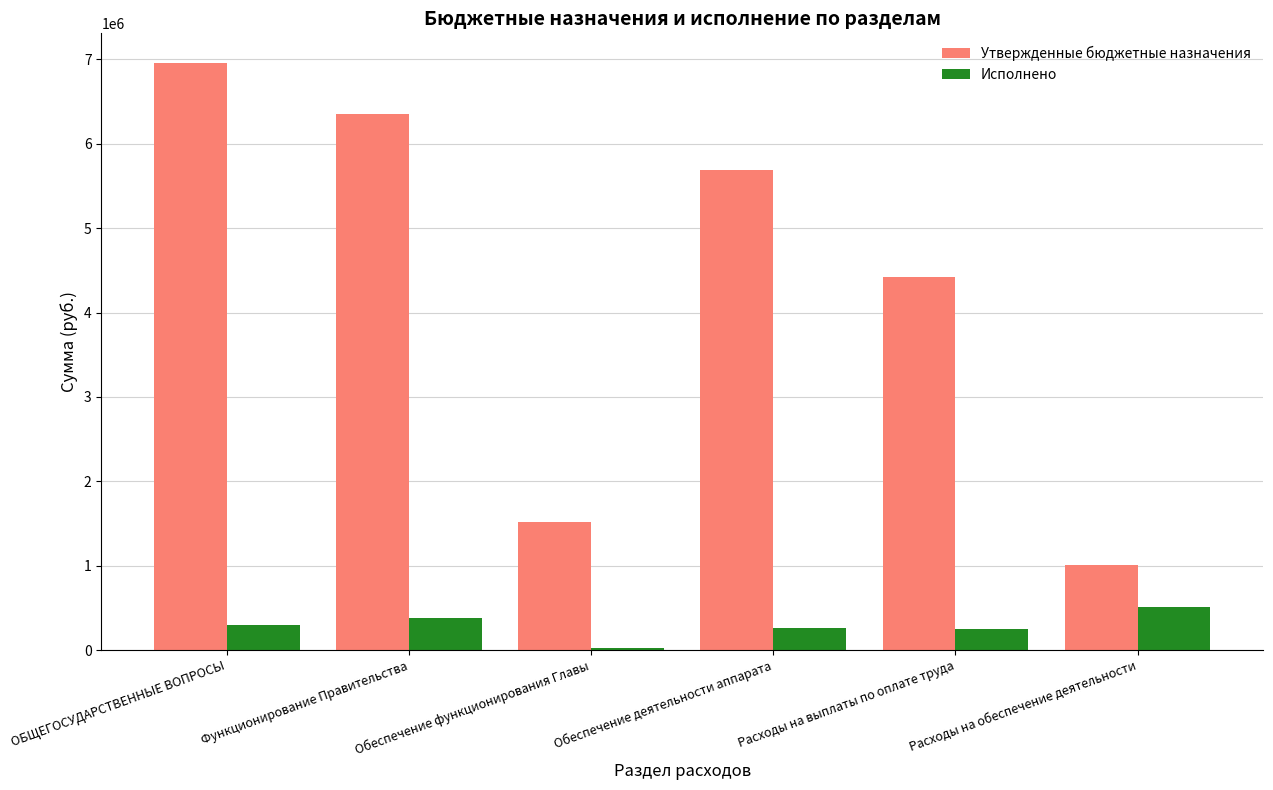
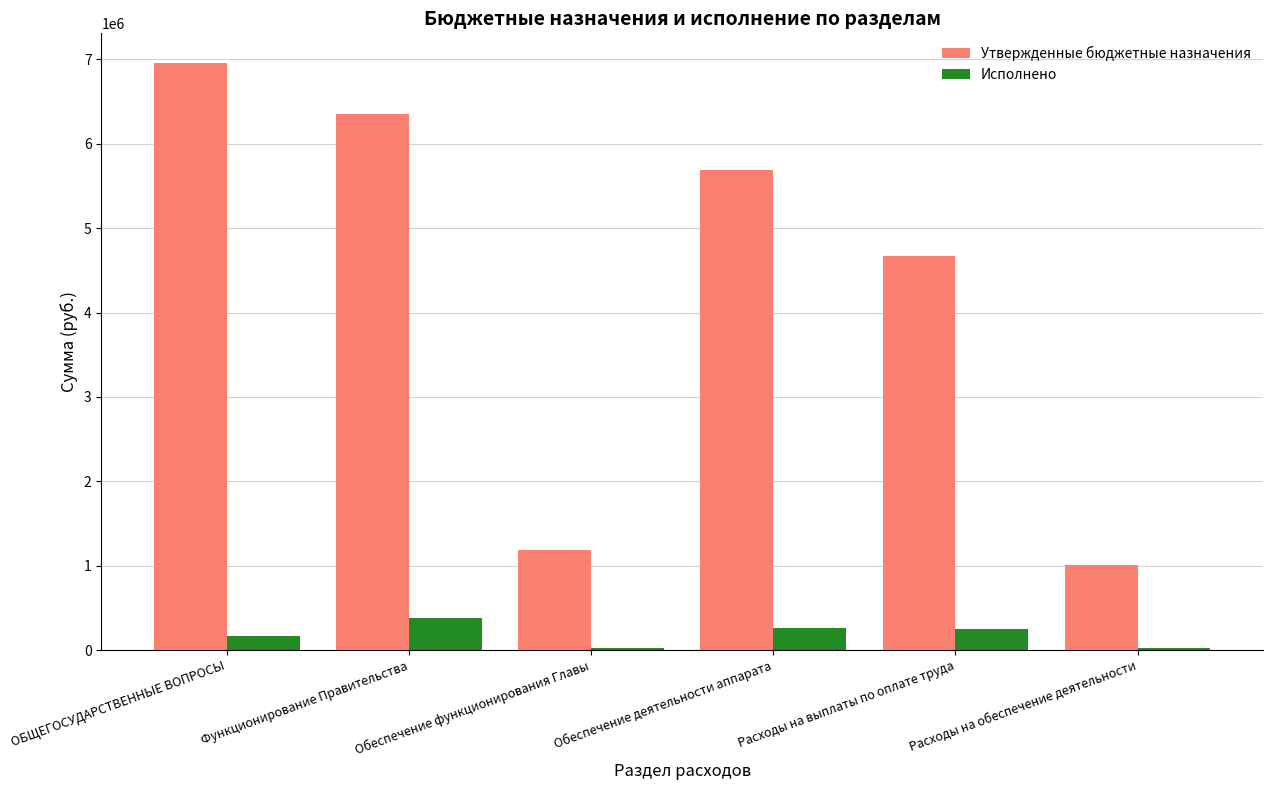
Исполнено, ОБЩЕГОСУДАРСТВЕННЫЕ ВОПРОСЫ: 300000 -> 200000
Утвержденные бюджетные назначения, Обеспечение функционирования Главы: 1500000 -> 1200000
Утвержденные бюджетные назначения, Расходы на выплаты по оплате труда: 4400000 -> 4700000
Исполнено, Расходы на обеспечение деятельности: 500000 -> 0
